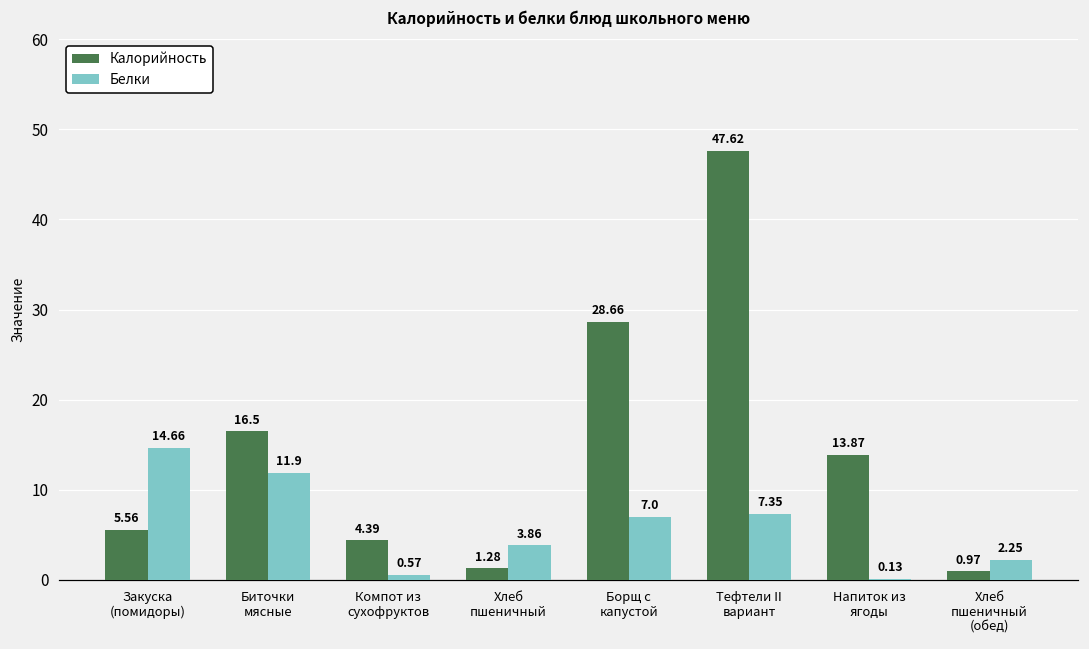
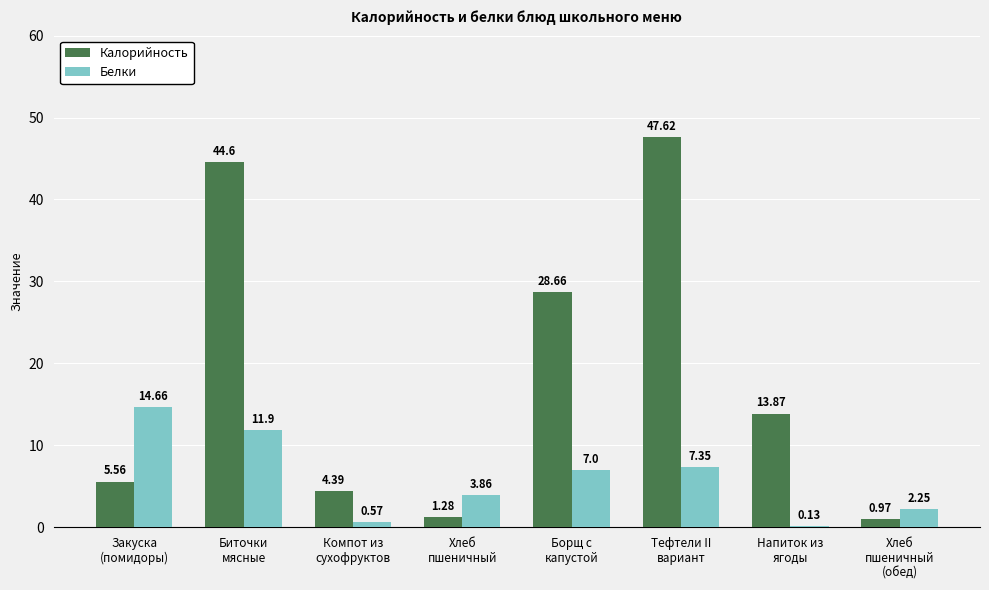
Калорийность, Биточки мясные: 16.5 -> 44.6
